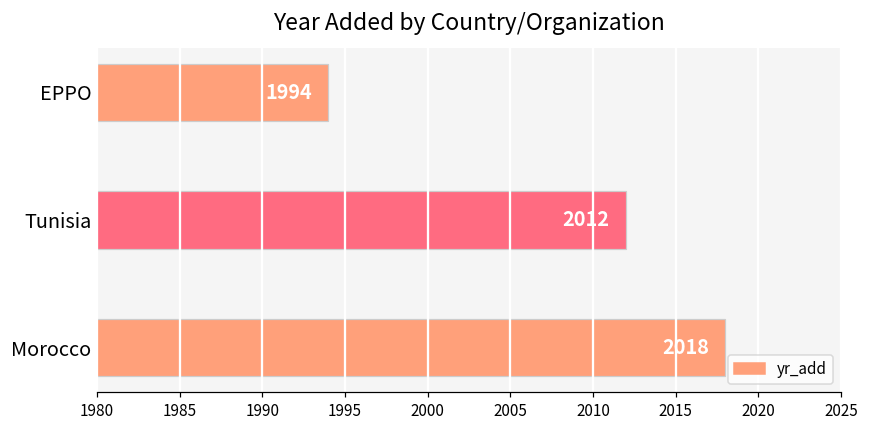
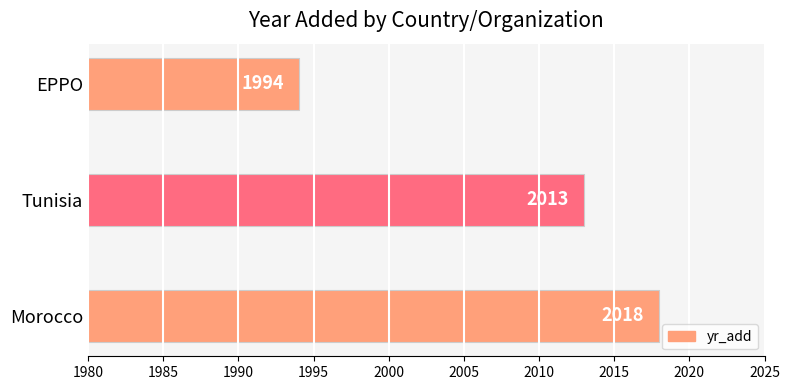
Tunisia: 2012 -> 2013
